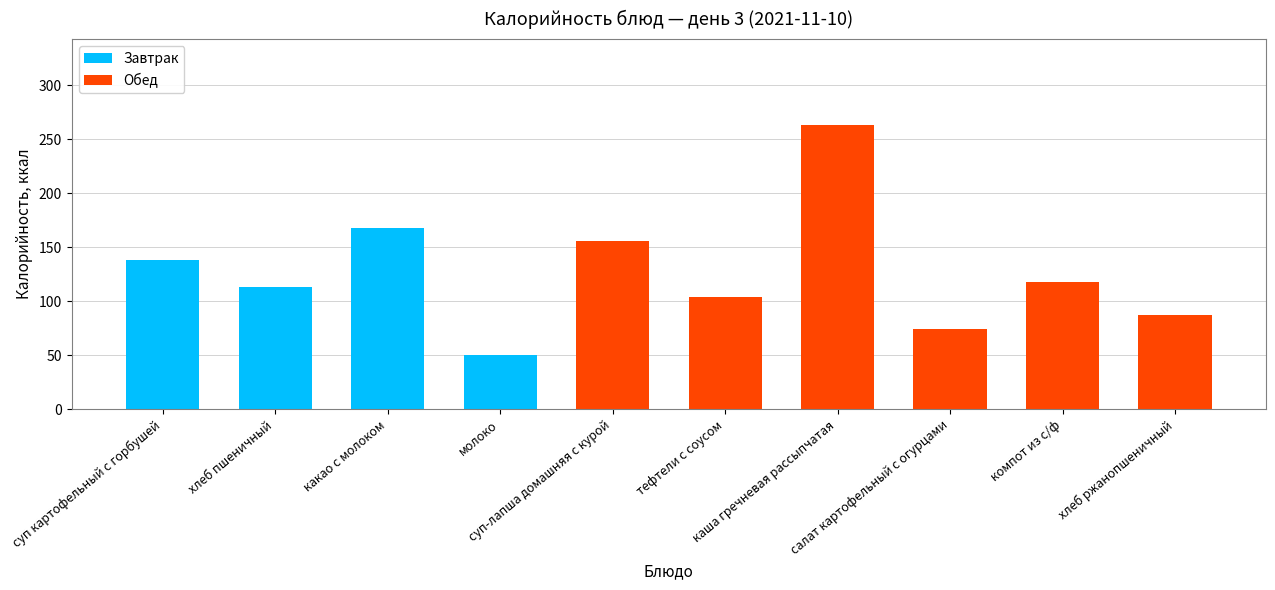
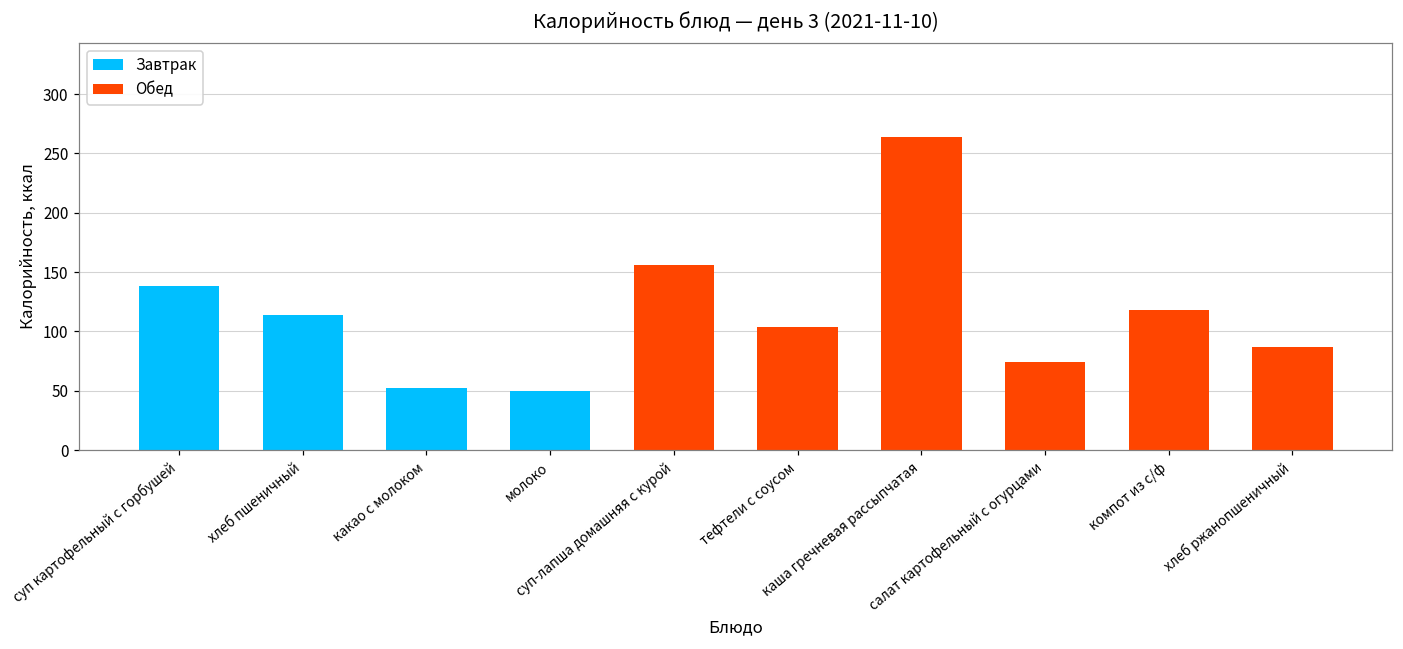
Завтрак, какао с молоком: 168 -> 52
